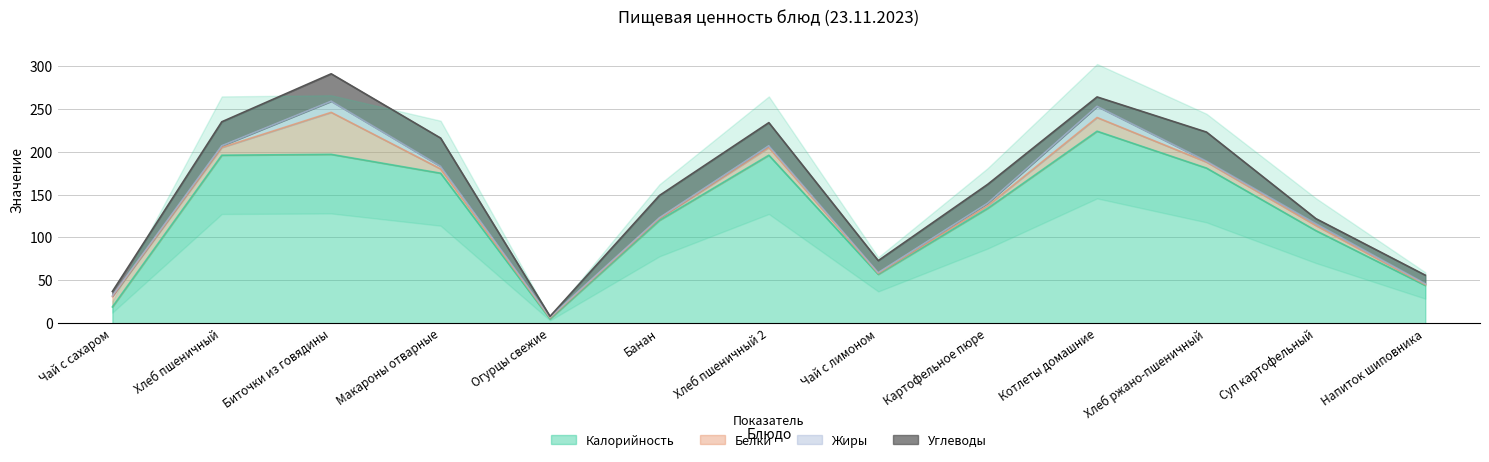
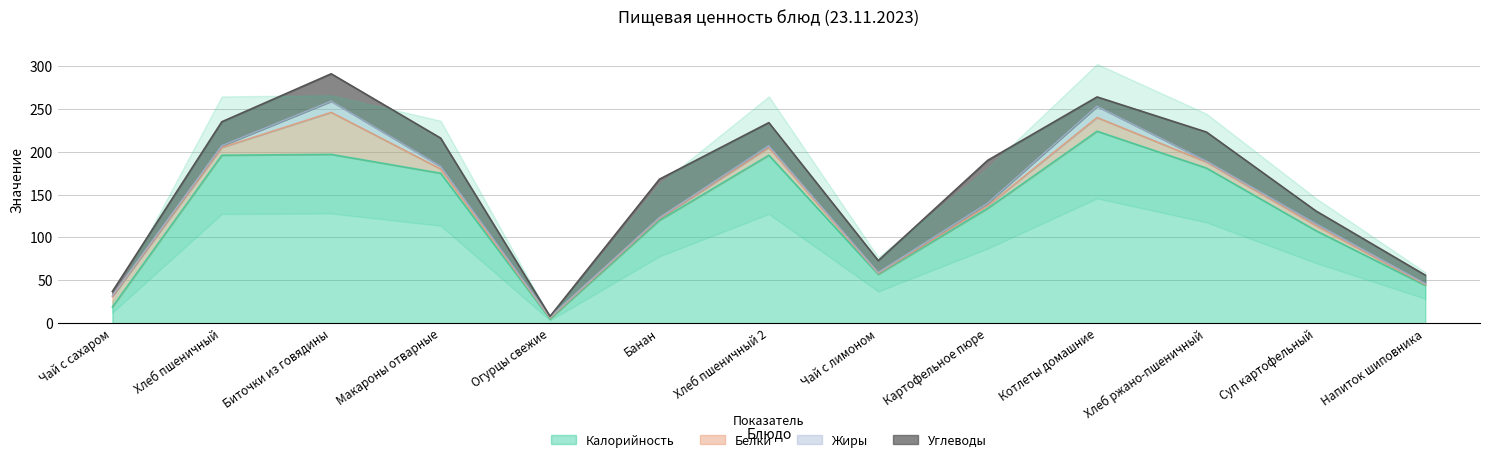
Углеводы, Банан: 30 -> 50
Углеводы, Картофельное пюре: 20 -> 50
Углеводы, Суп картофельный: 10 -> 20
